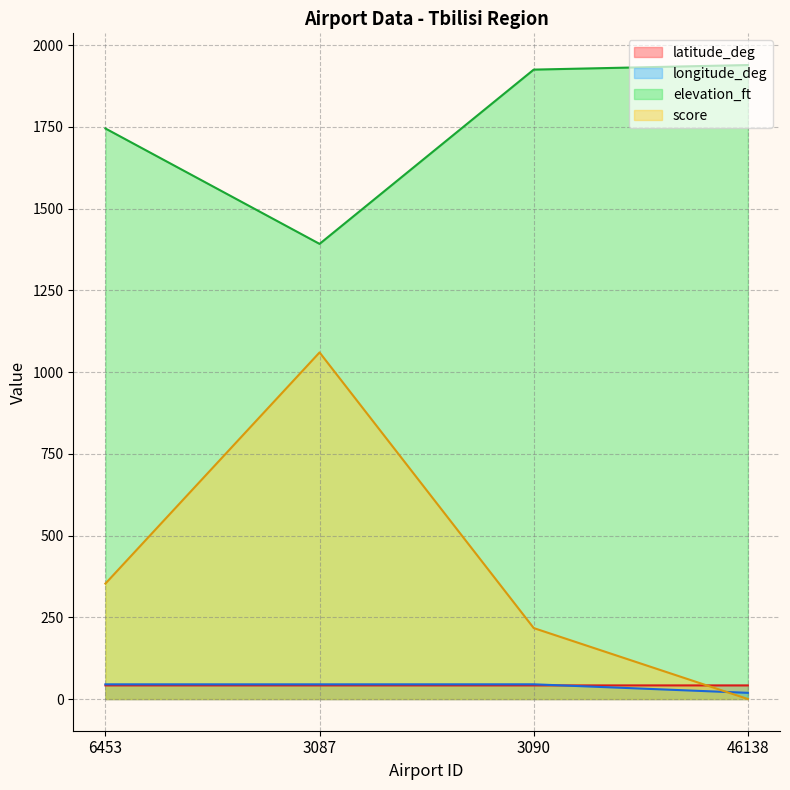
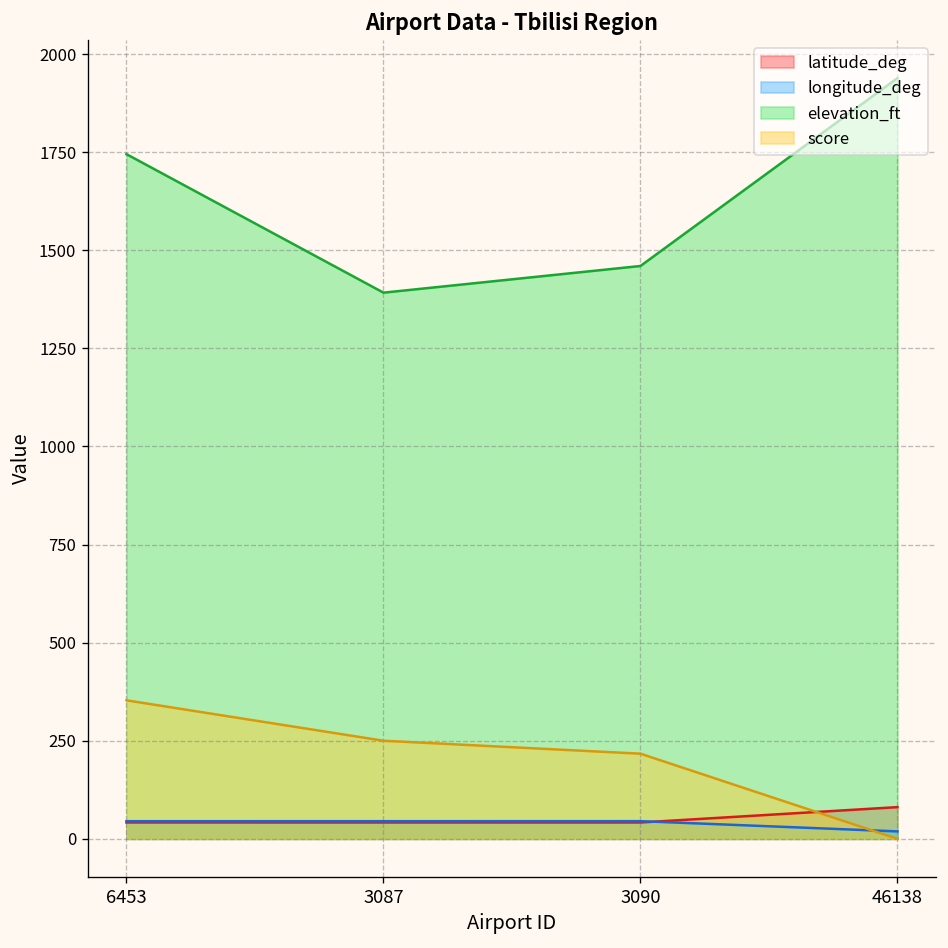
score, 3087: 1060 -> 250
elevation_ft, 3090: 1930 -> 1460
latitude_deg, 46138: 40 -> 80
